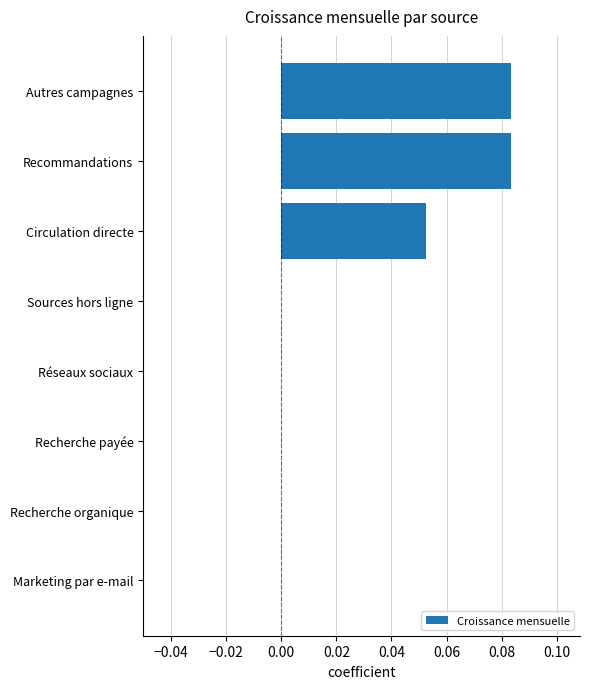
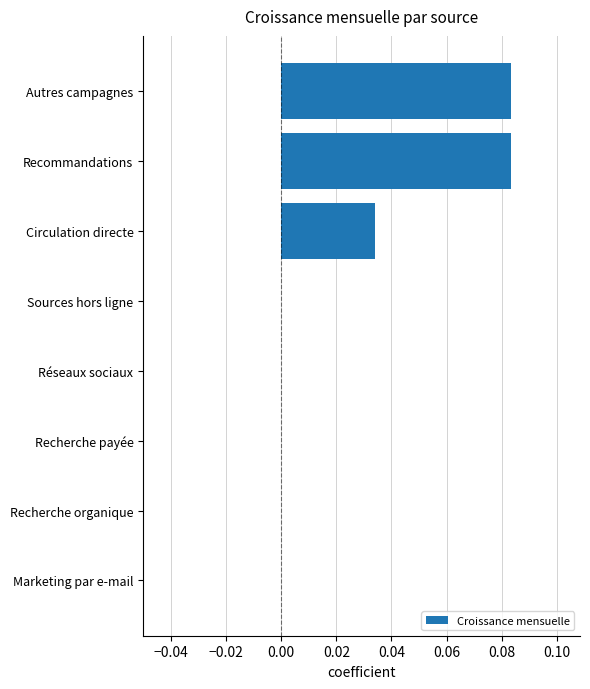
Circulation directe: 0.053 -> 0.034
